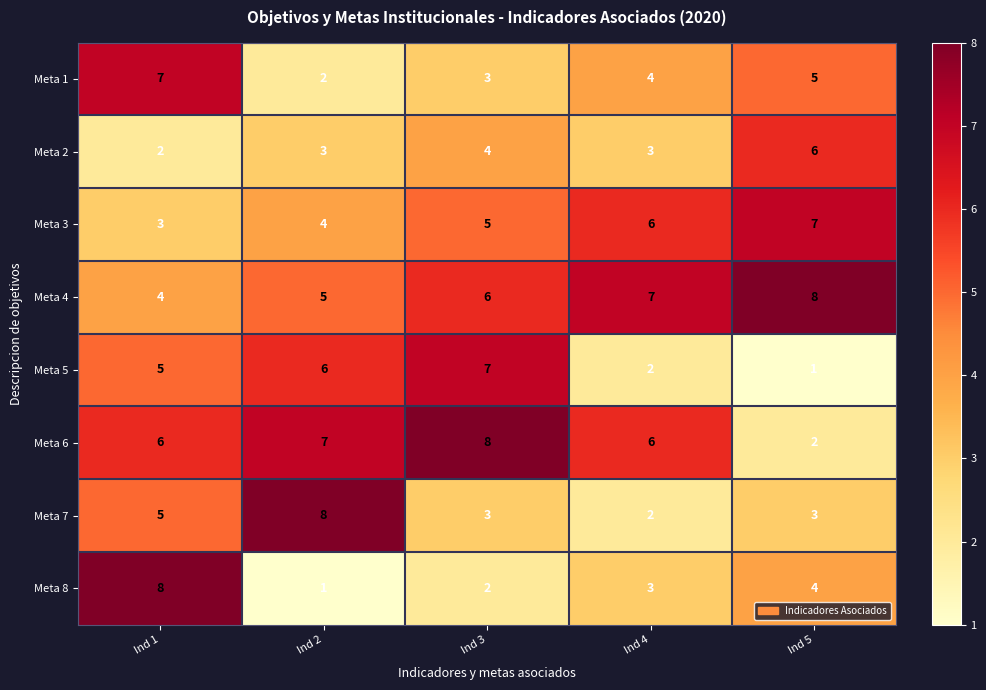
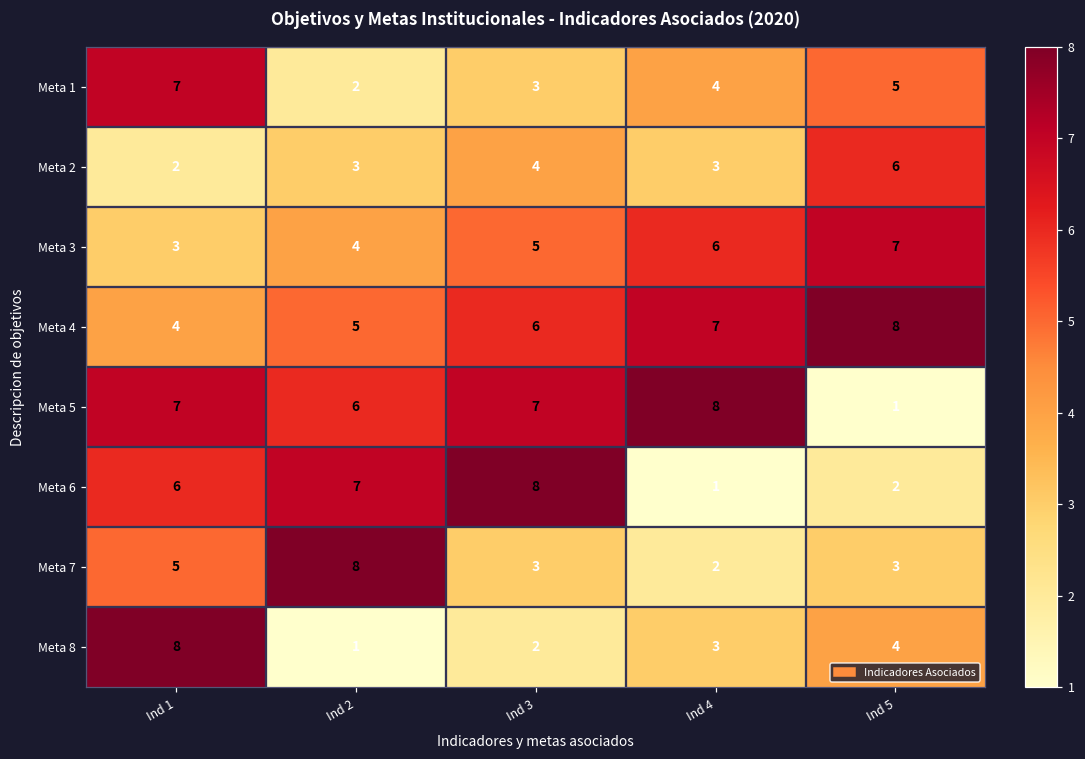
Meta 5, Ind 1: 5 -> 7
Meta 5, Ind 4: 2 -> 8
Meta 6, Ind 4: 6 -> 1
